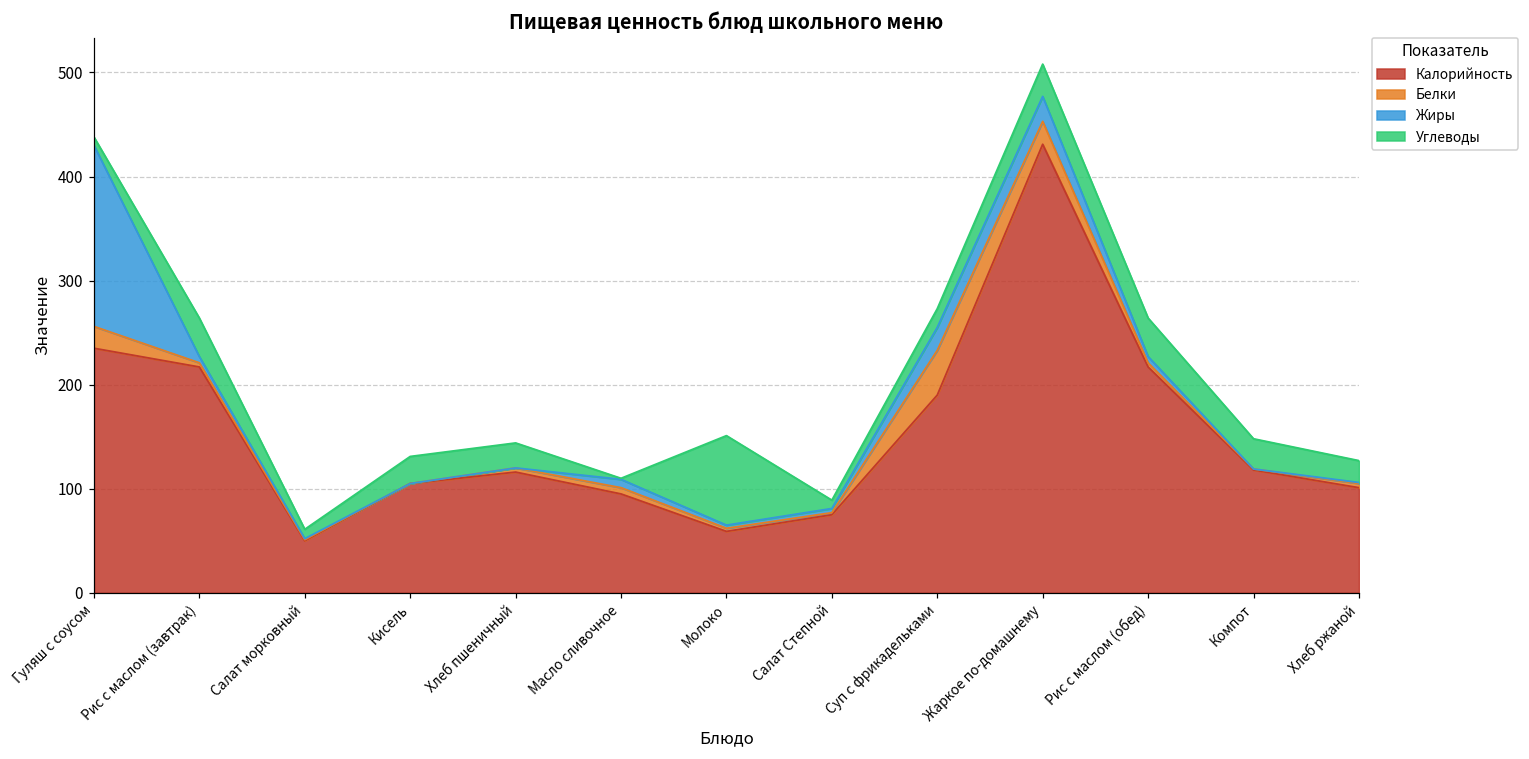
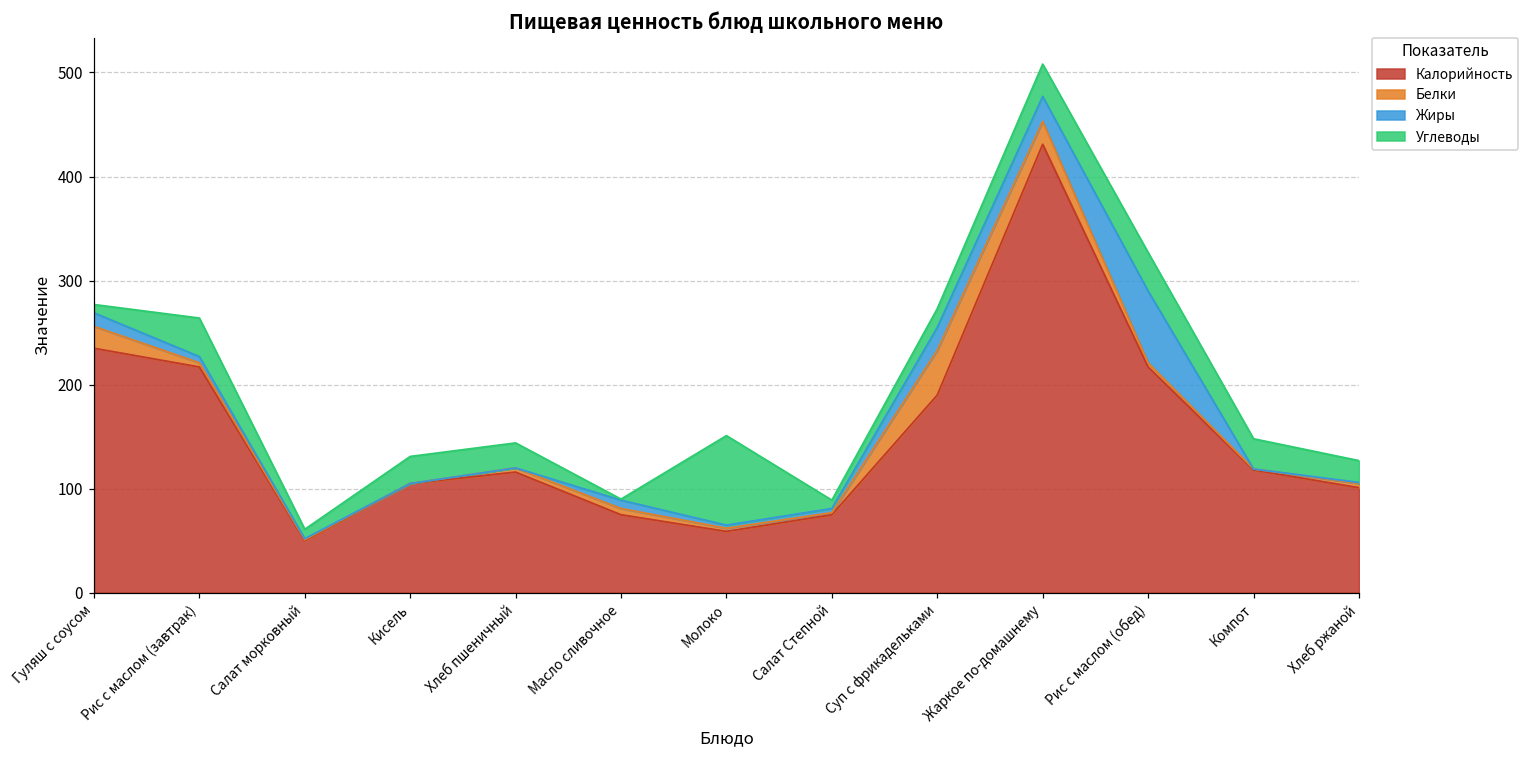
Жиры, Гуляш с соусом: 170 -> 10
Калорийность, Масло сливочное: 100 -> 80
Жиры, Рис с маслом (обед): 10 -> 70
